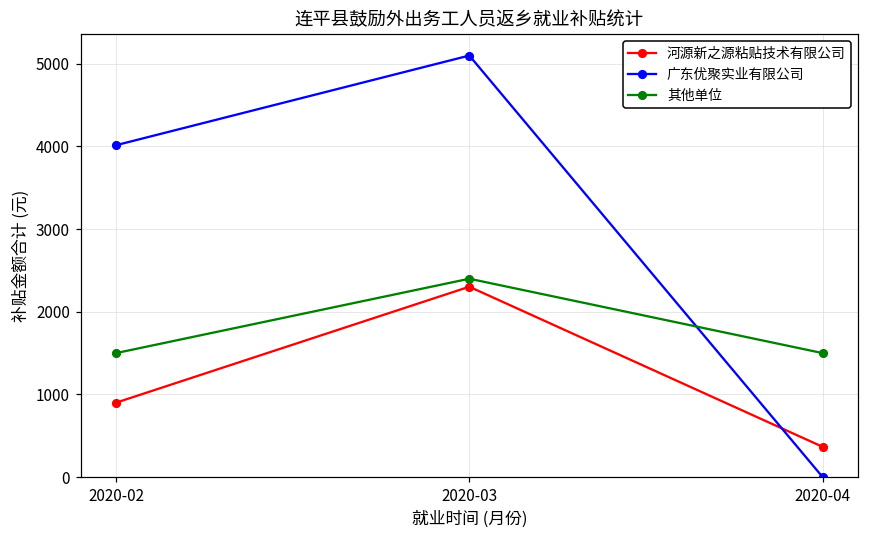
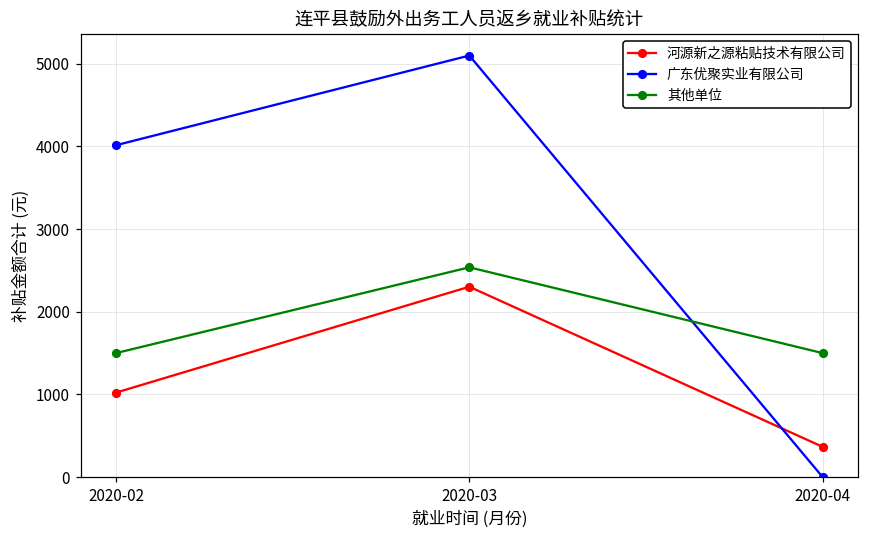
河源新之源粘贴技术有限公司, 2020-02: 900 -> 1000
其他单位, 2020-03: 2400 -> 2500
